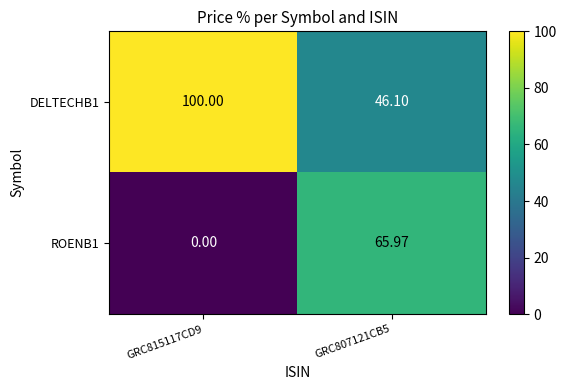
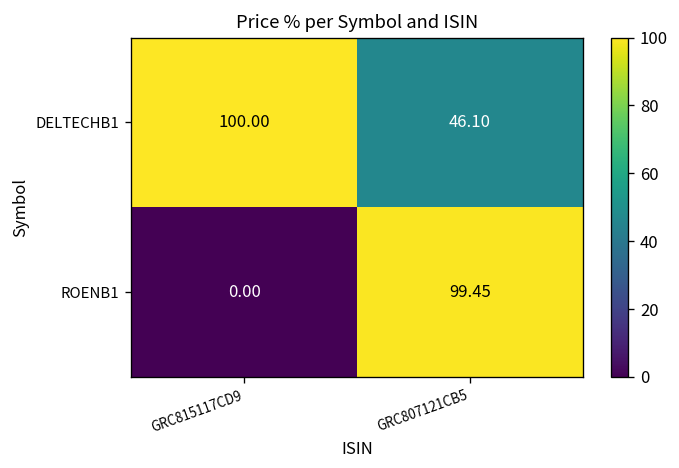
ROENB1, GRC807121CB5: 65.97 -> 99.45
